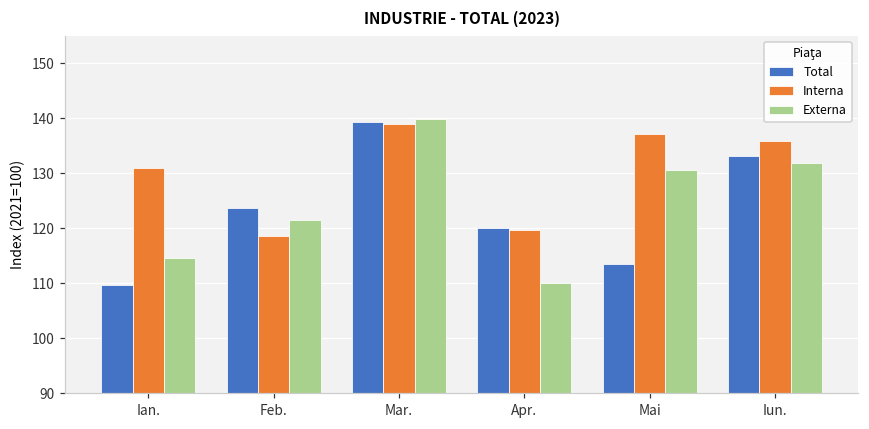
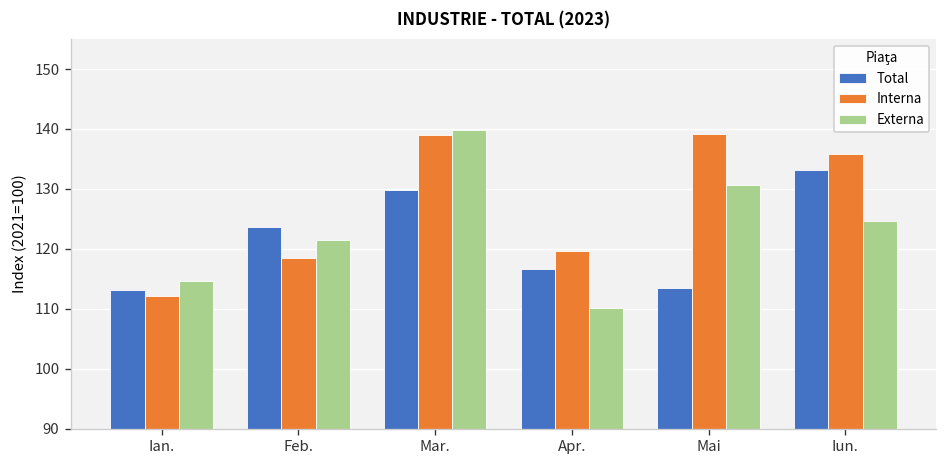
Total, Ian.: 110 -> 113
Interna, Ian.: 131 -> 112
Total, Mar.: 139 -> 130
Total, Apr.: 120 -> 117
Interna, Mai: 137 -> 139
Externa, Iun.: 132 -> 125
